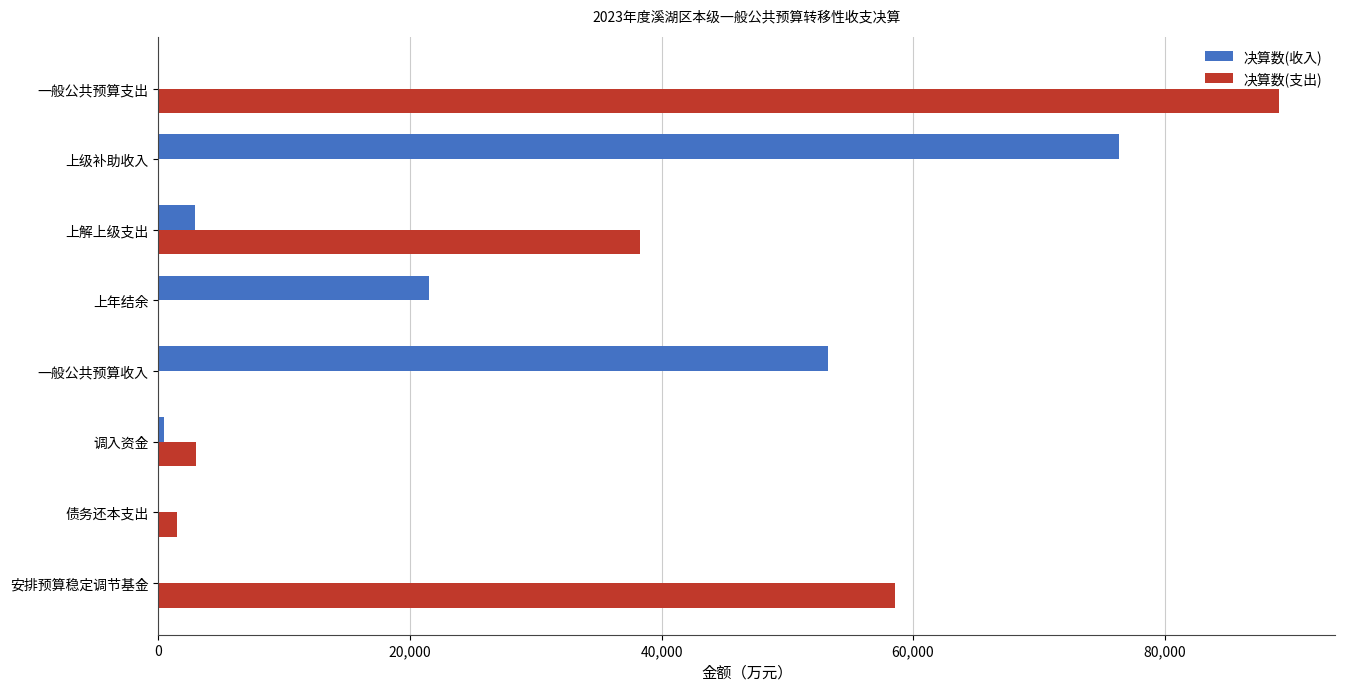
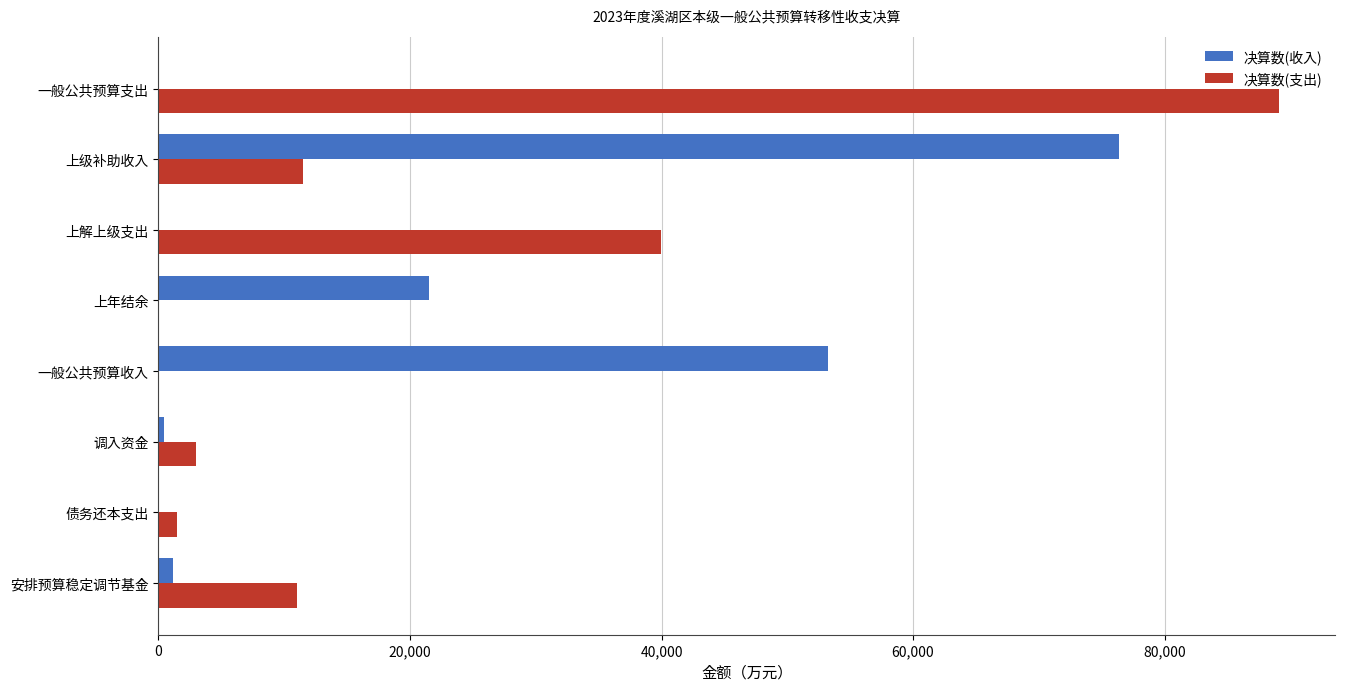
决算数(支出), 上级补助收入: 0 -> 11,500
决算数(收入), 上解上级支出: 2,900 -> 0
决算数(支出), 上解上级支出: 38,300 -> 40,000
决算数(收入), 安排预算稳定调节基金: 0 -> 1,200
决算数(支出), 安排预算稳定调节基金: 58,600 -> 11,000
